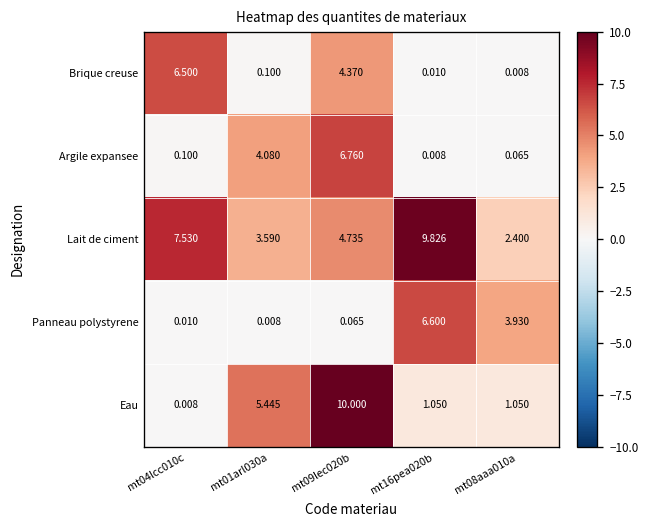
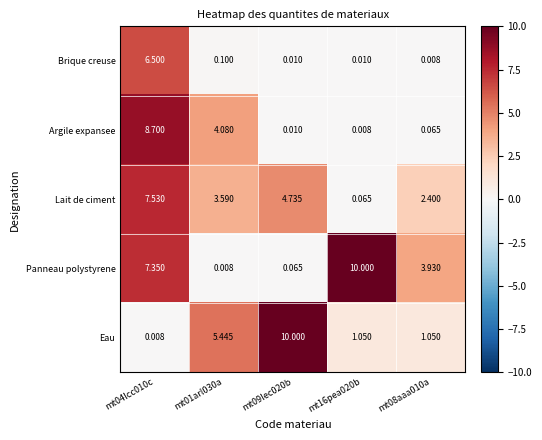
Brique creuse, mt09lec020b: 4.370 -> 0.010
Argile expansee, mt04lcc010c: 0.100 -> 8.700
Argile expansee, mt09lec020b: 6.760 -> 0.010
Lait de ciment, mt16pea020b: 9.826 -> 0.065
Panneau polystyrene, mt04lcc010c: 0.010 -> 7.350
Panneau polystyrene, mt16pea020b: 6.600 -> 10.000
